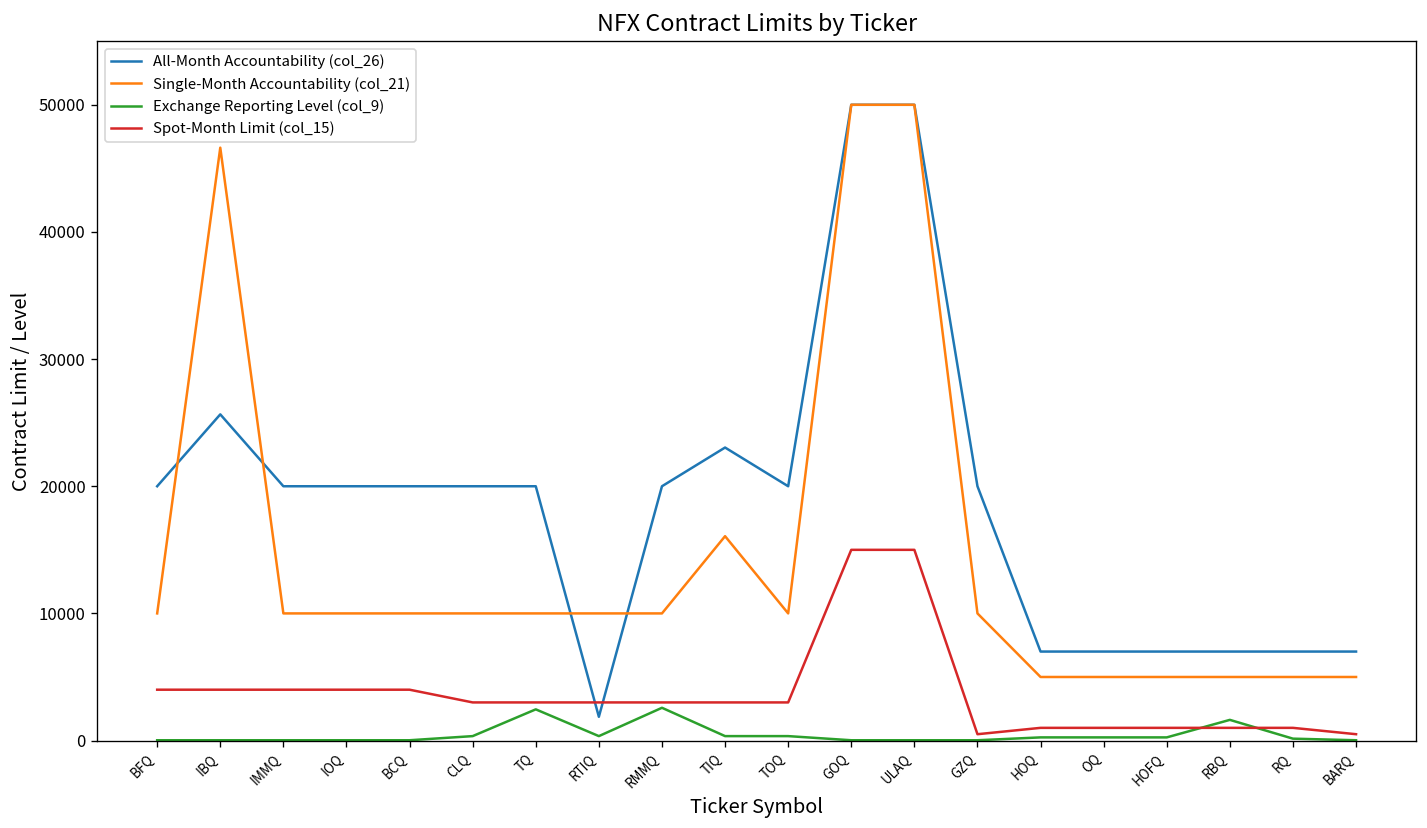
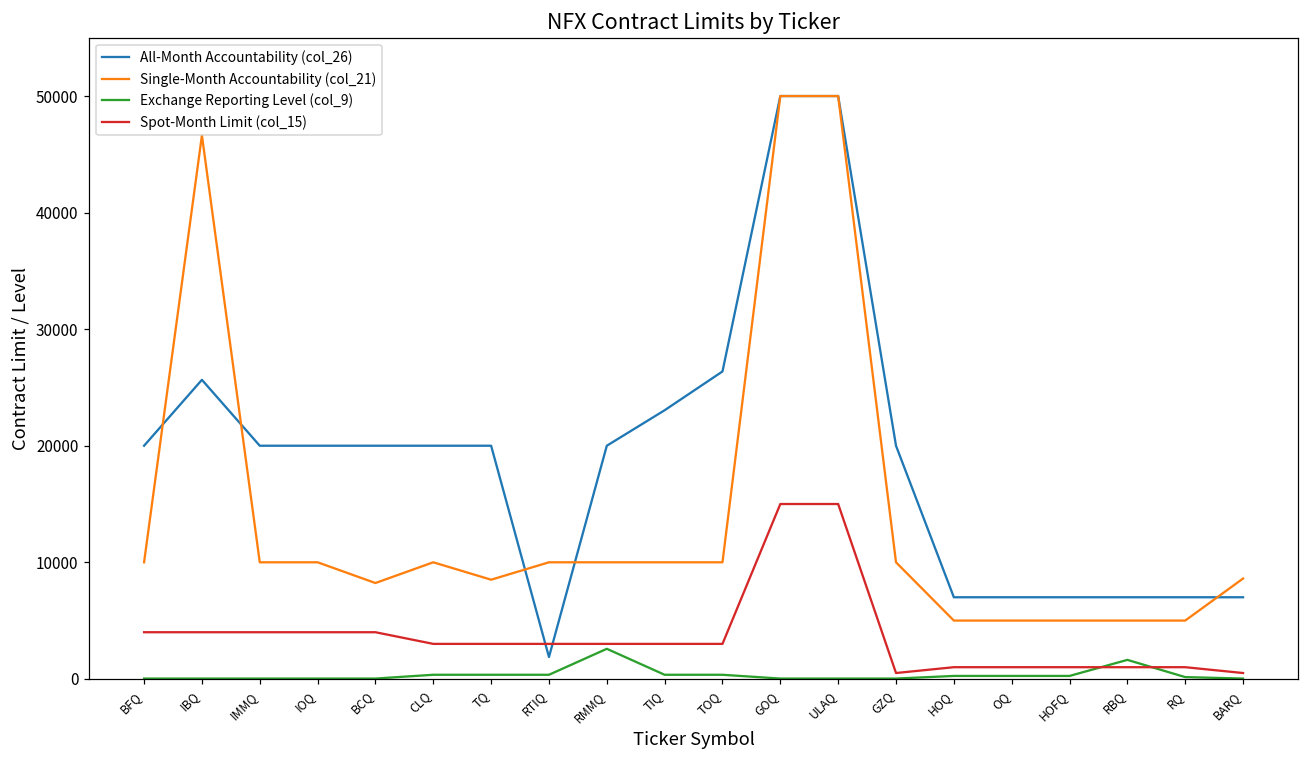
Single-Month Accountability (col_21), BCQ: 10000 -> 8200
Single-Month Accountability (col_21), TQ: 10000 -> 8500
Exchange Reporting Level (col_9), TQ: 2500 -> 400
Single-Month Accountability (col_21), TIQ: 16100 -> 10000
All-Month Accountability (col_26), TOQ: 20000 -> 26400
Single-Month Accountability (col_21), BARQ: 5000 -> 8600
